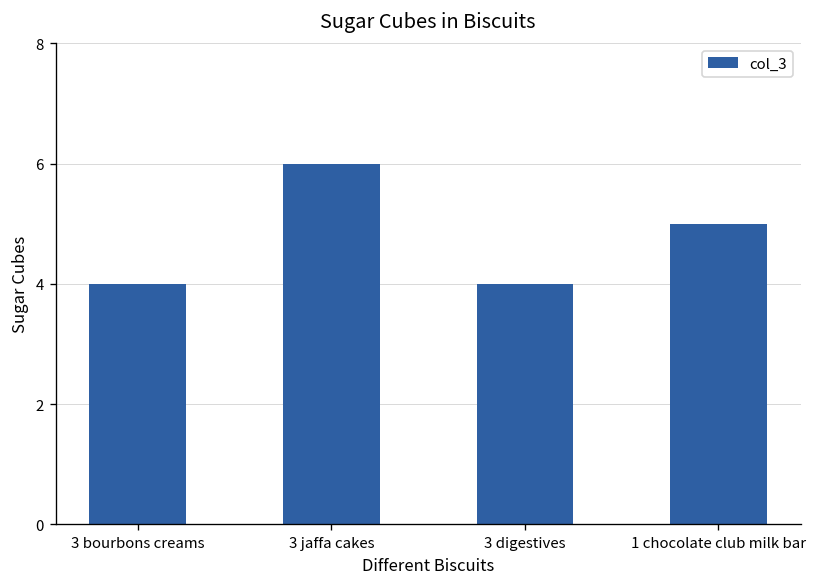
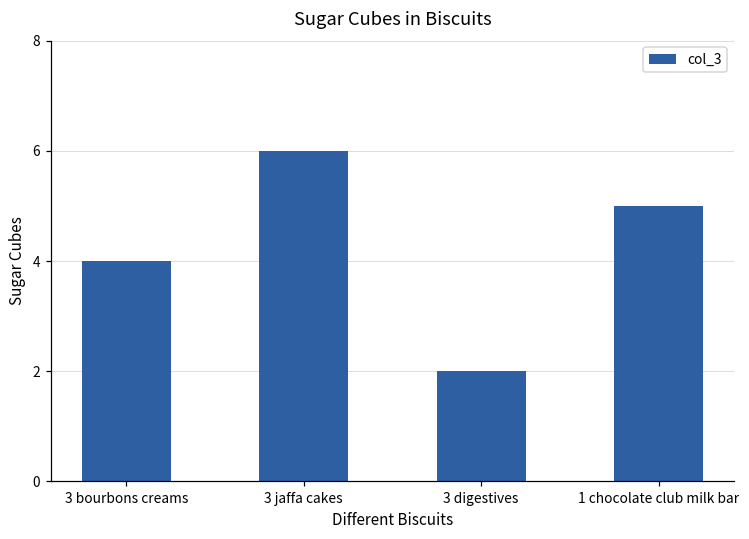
3 digestives: 4 -> 2
